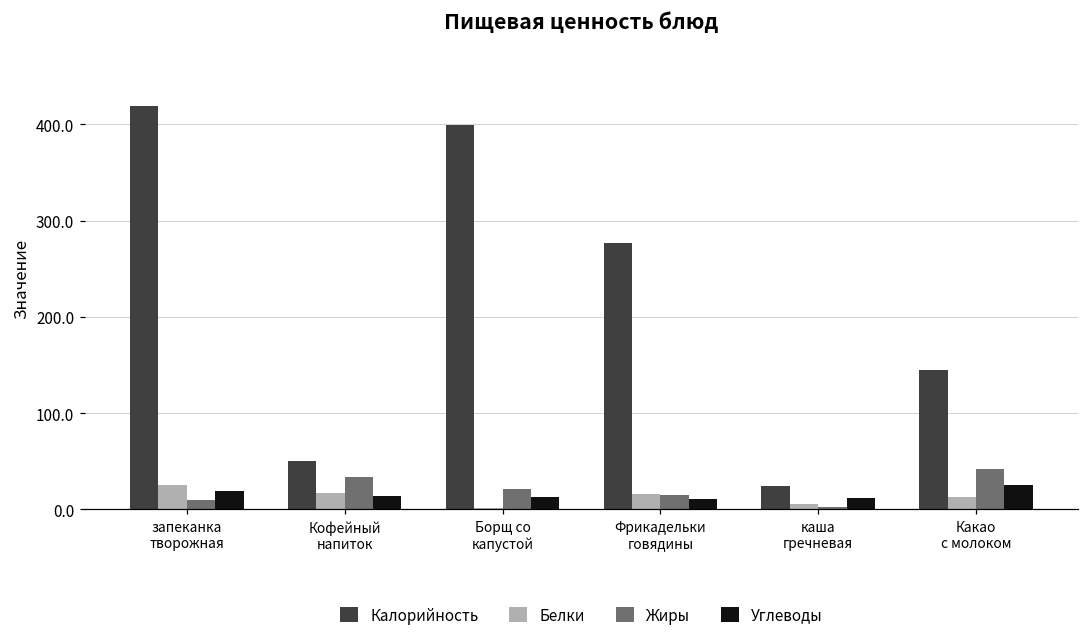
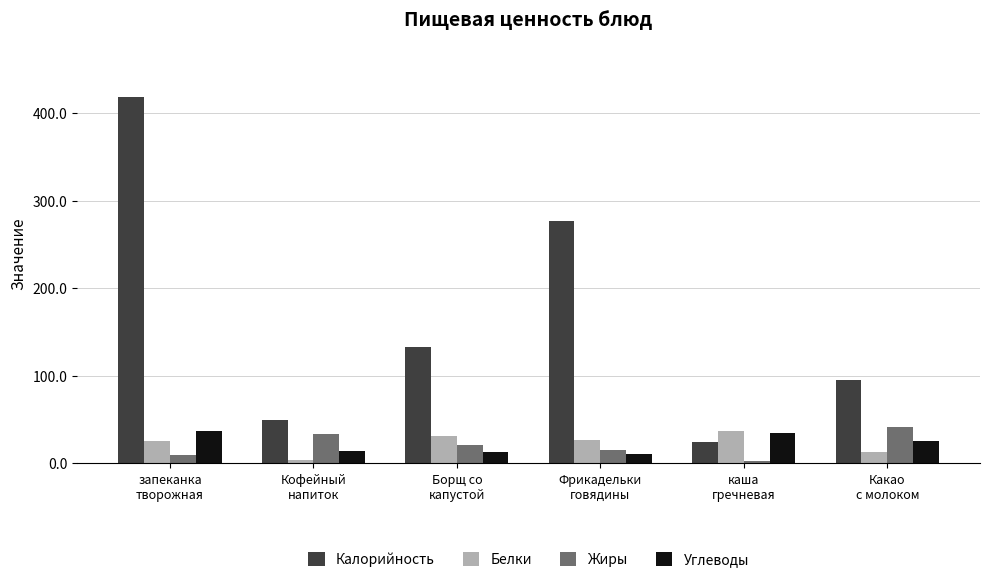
Углеводы, запеканка творожная: 20 -> 40
Белки, Кофейный напиток: 20 -> 0
Калорийность, Борщ со капустой: 400 -> 130
Белки, Борщ со капустой: 0 -> 30
Белки, Фрикадельки говядины: 20 -> 30
Белки, каша гречневая: 10 -> 40
Углеводы, каша гречневая: 10 -> 30
Калорийность, Какао с молоком: 150 -> 100
